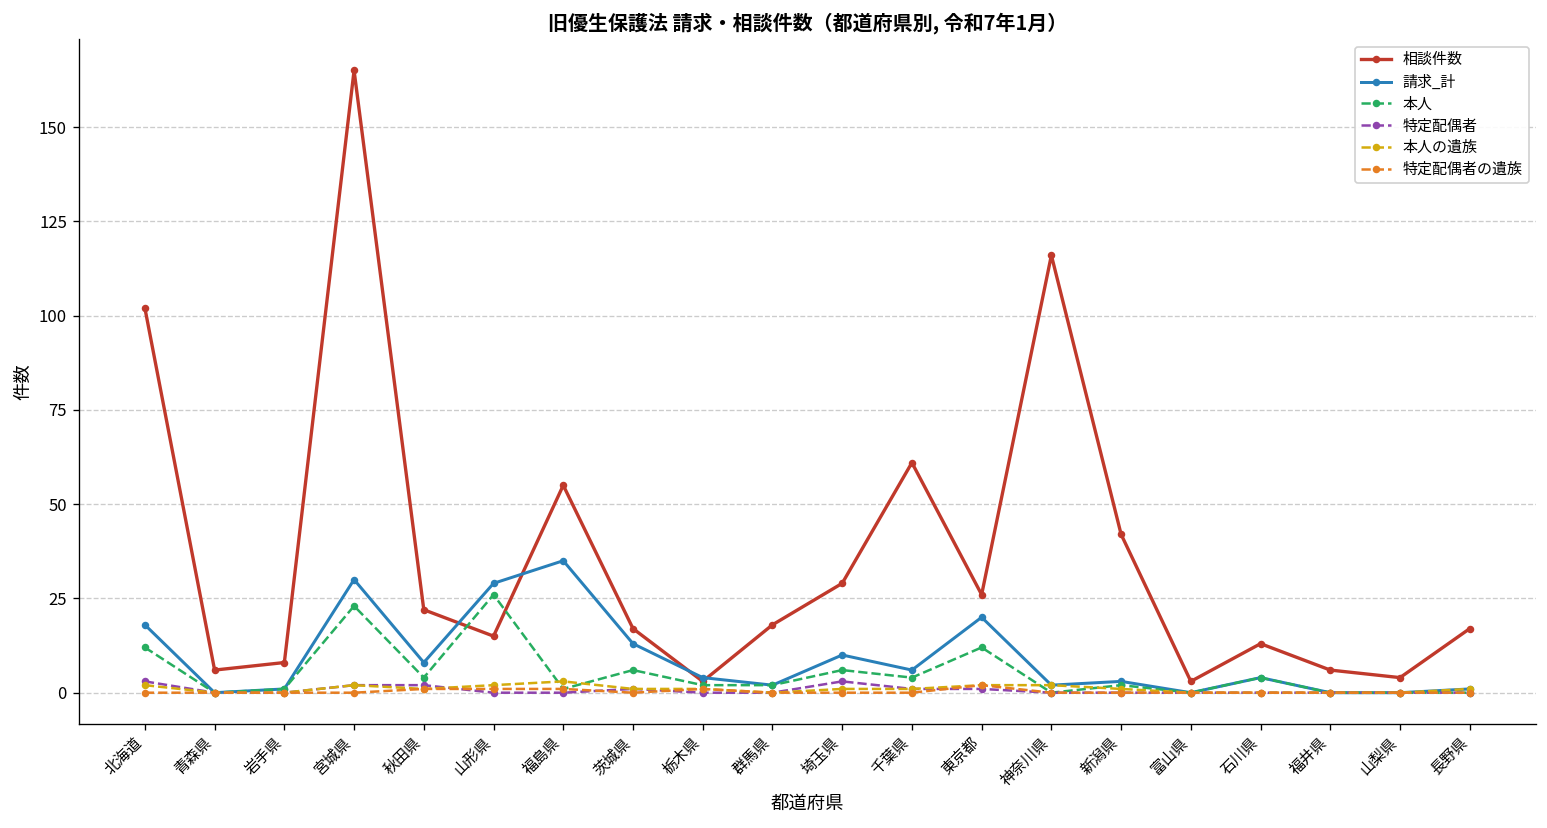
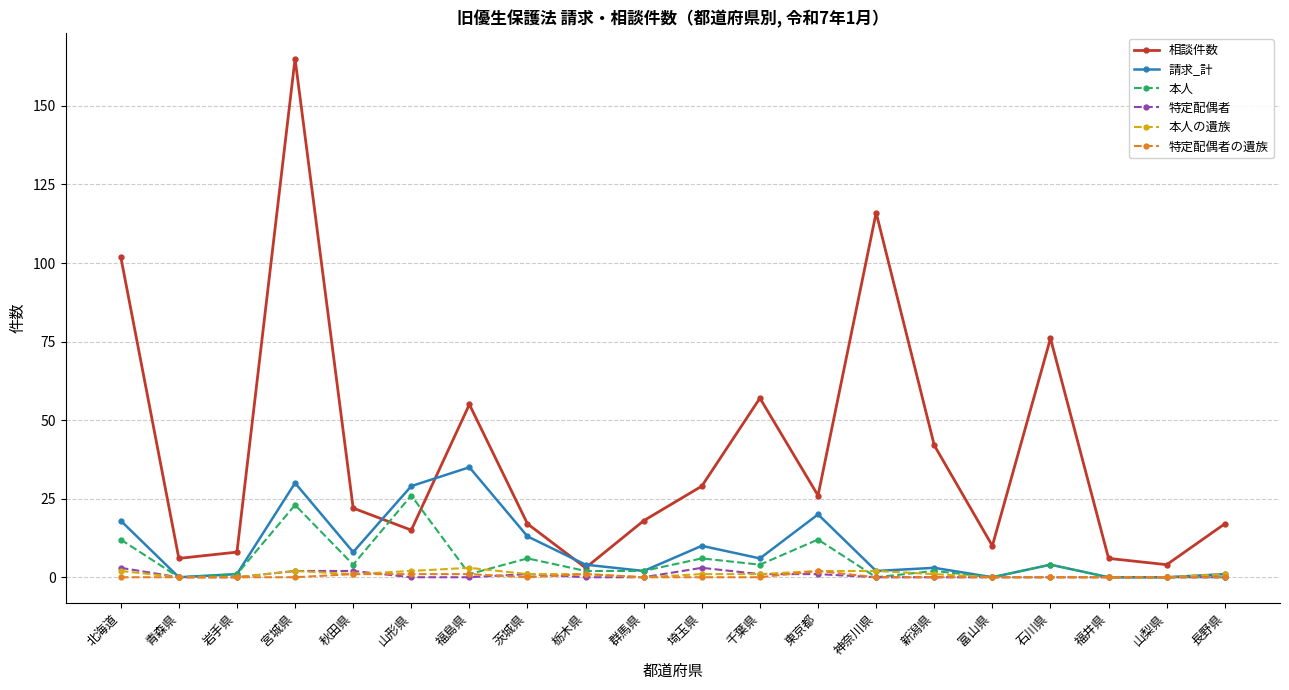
相談件数, 千葉県: 61 -> 57
相談件数, 富山県: 3 -> 10
相談件数, 石川県: 13 -> 76
